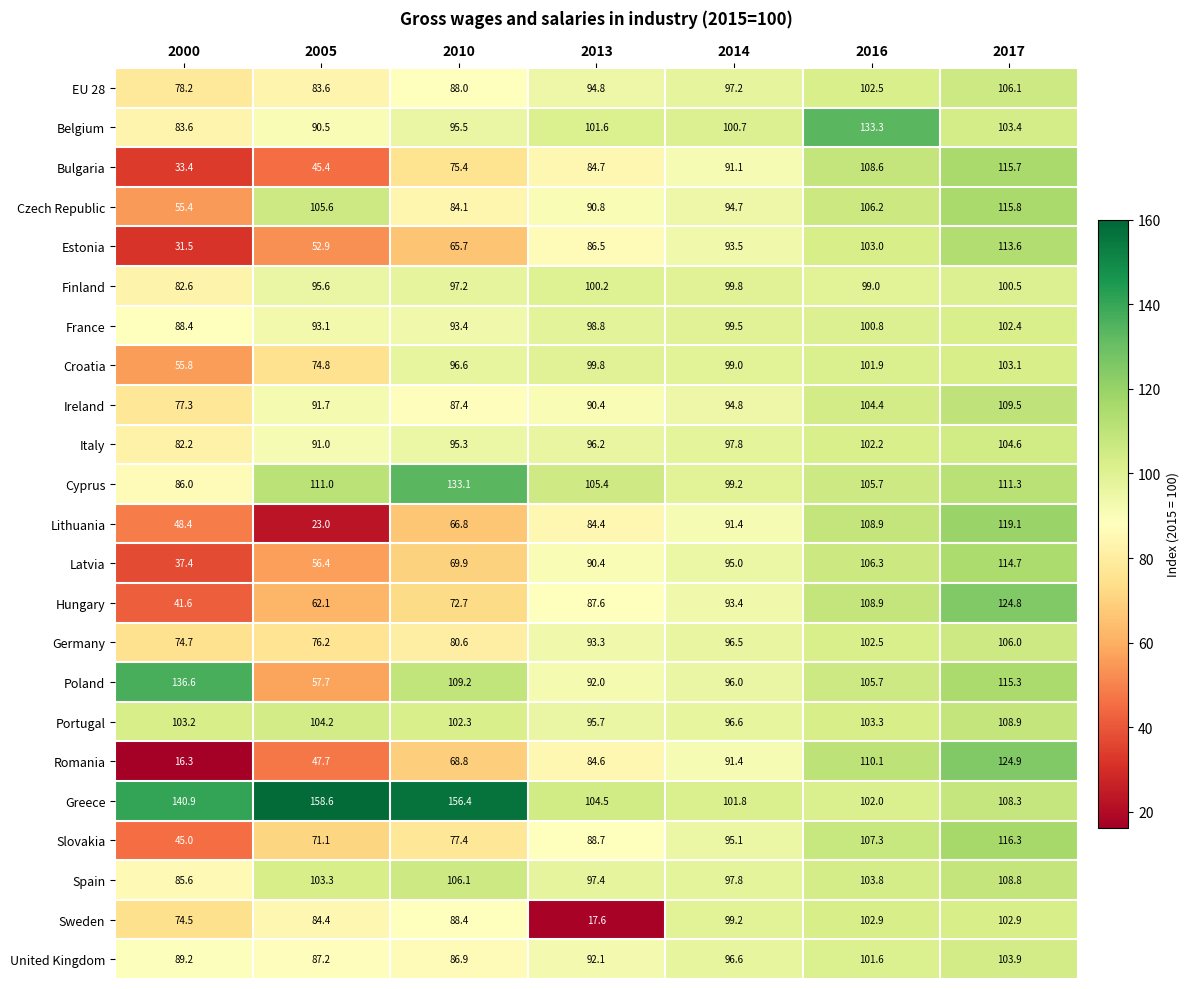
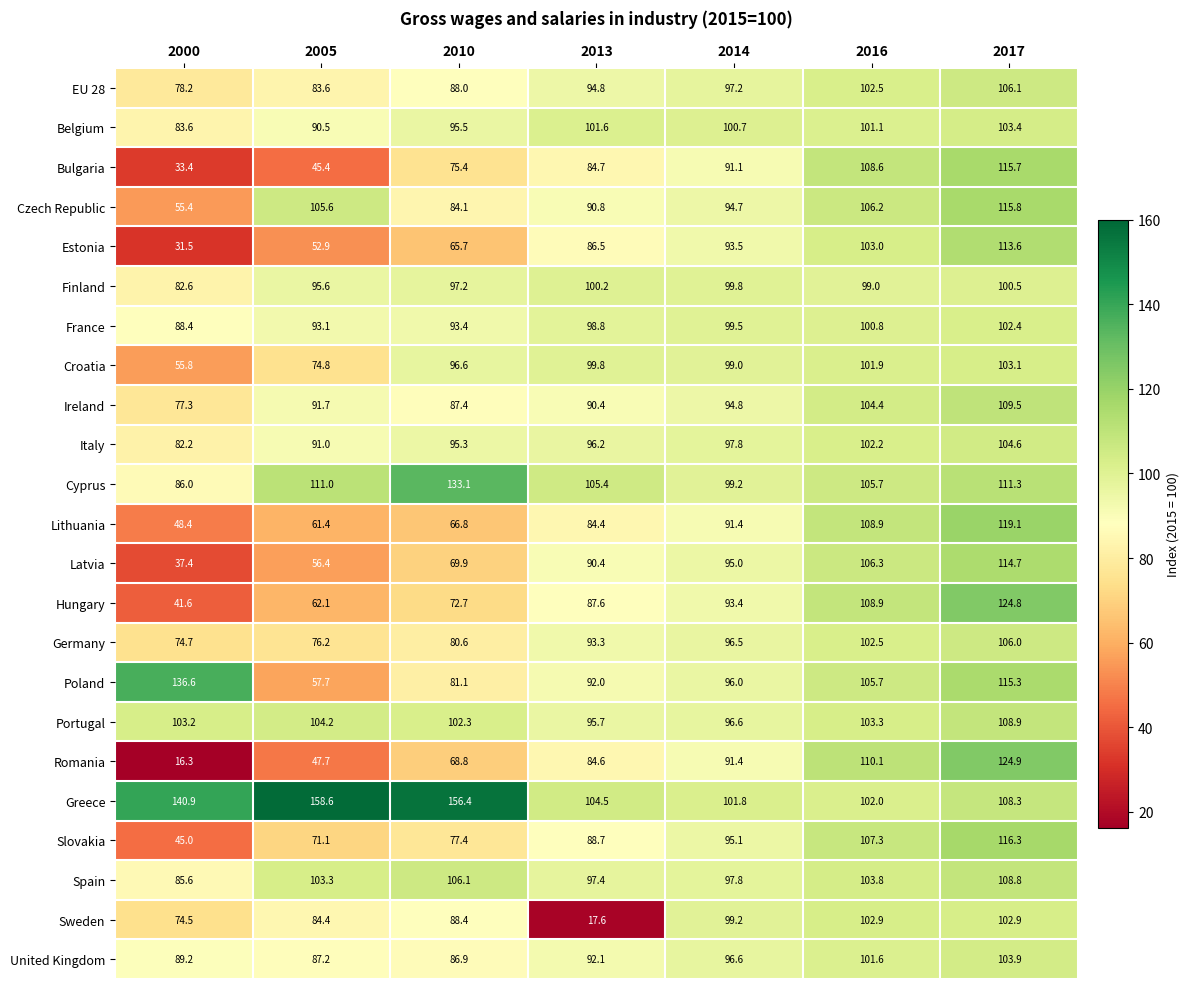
Belgium, 2016: 133.3 -> 101.1
Lithuania, 2005: 23.0 -> 61.4
Poland, 2010: 109.2 -> 81.1
